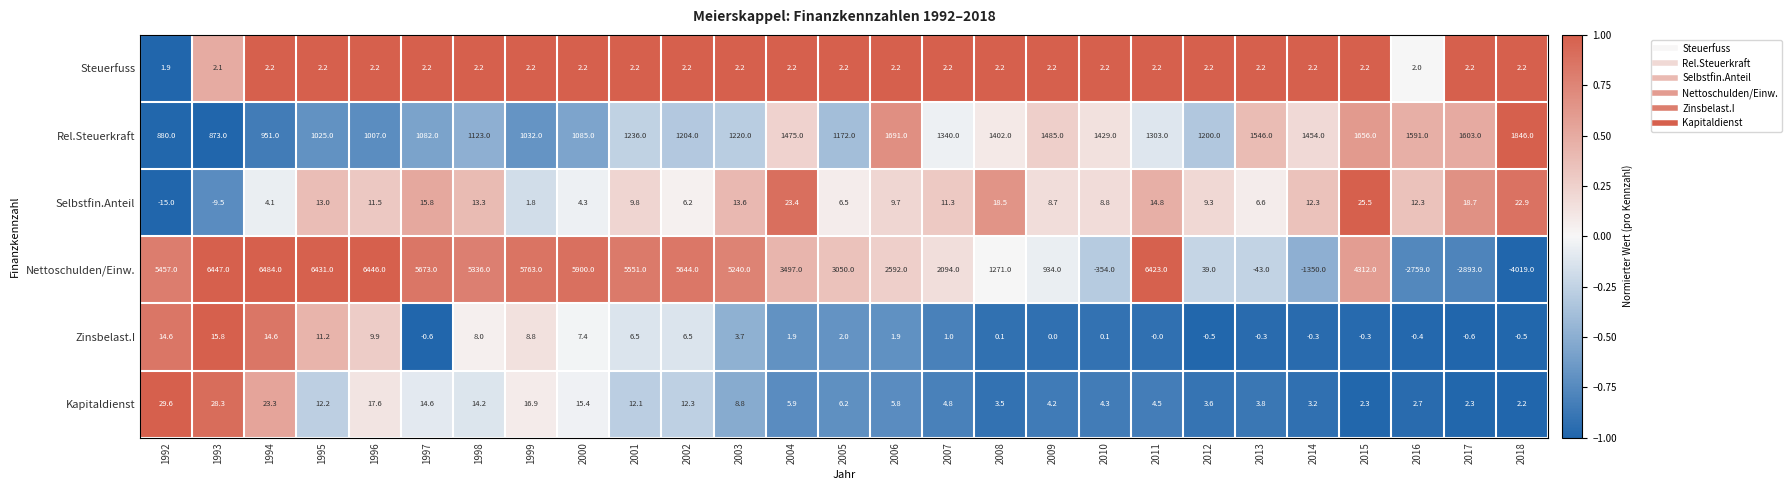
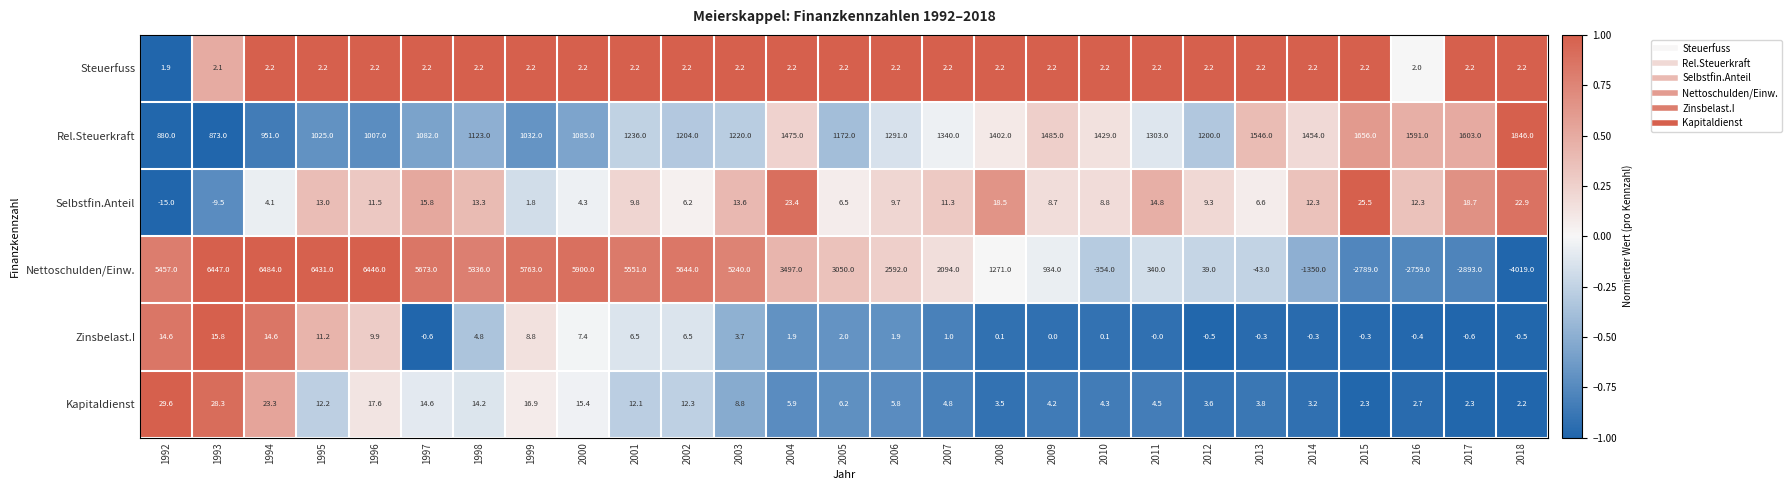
Rel.Steuerkraft, 2006: 1691.0 -> 1291.0
Nettoschulden/Einw., 2011: 6423.0 -> 340.0
Nettoschulden/Einw., 2015: 4312.0 -> -2789.0
Zinsbelast.I, 1998: 8.0 -> 4.8
